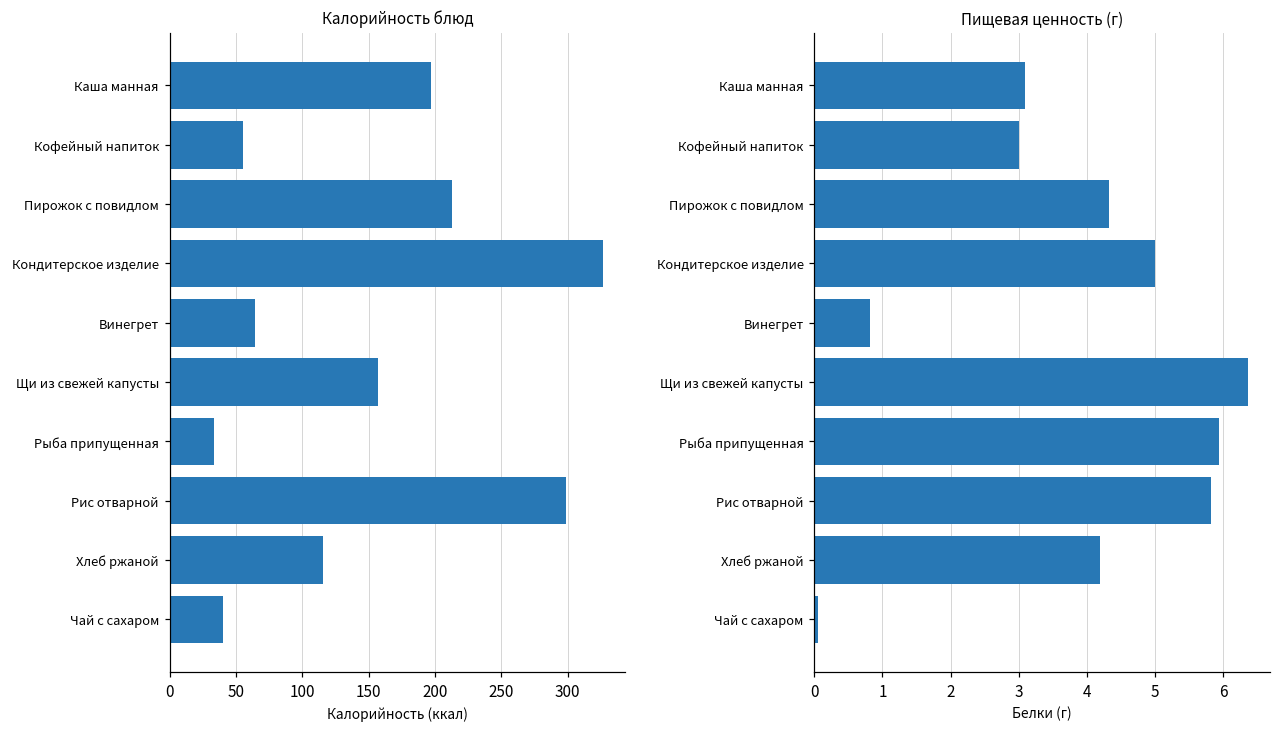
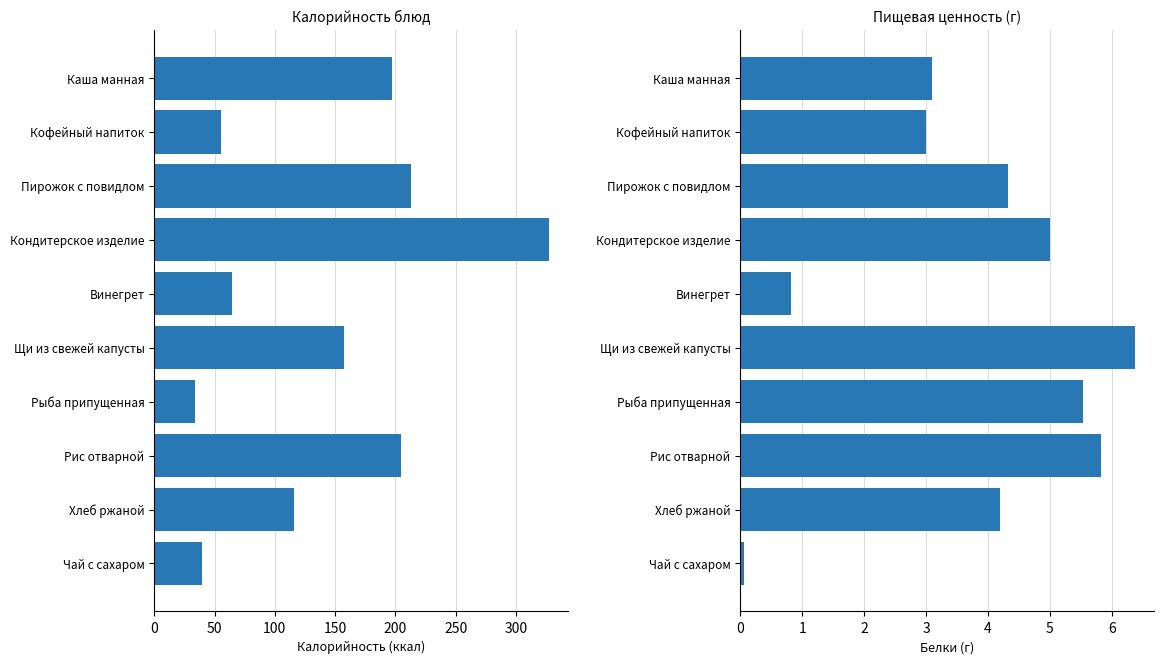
Калорийность блюд, Рис отварной: 298 -> 205
Пищевая ценность (г), Рыба припущенная: 5.9 -> 5.5
